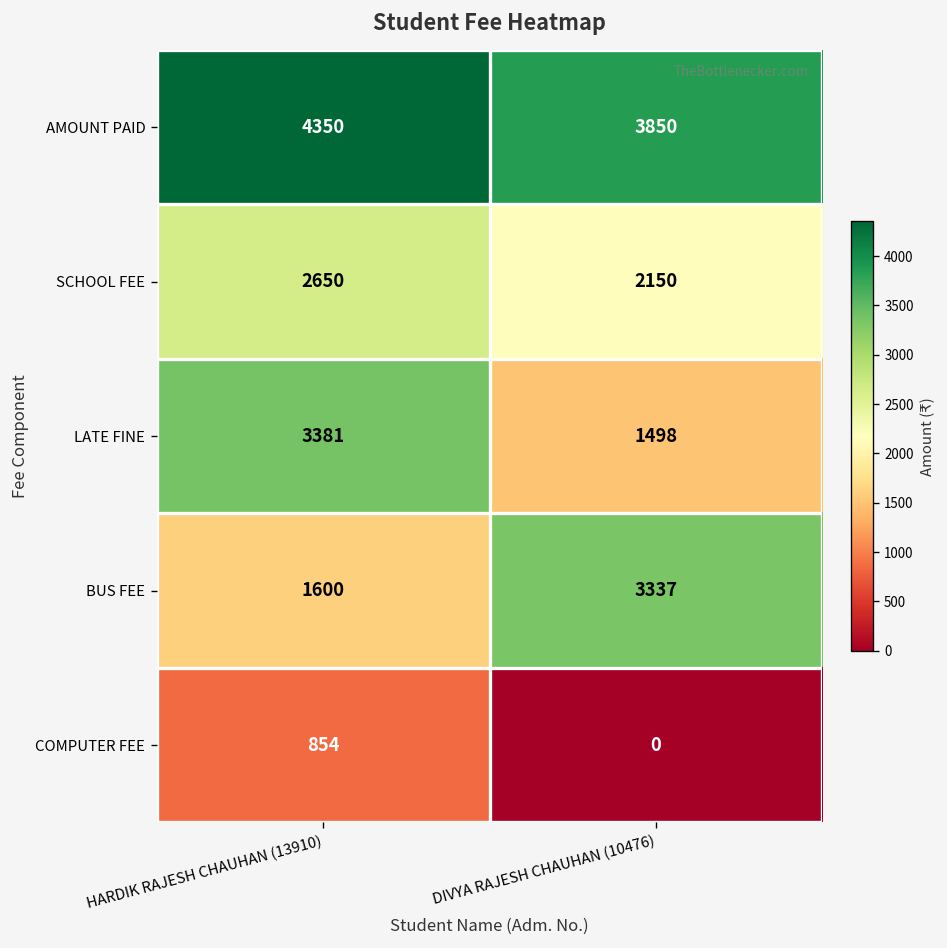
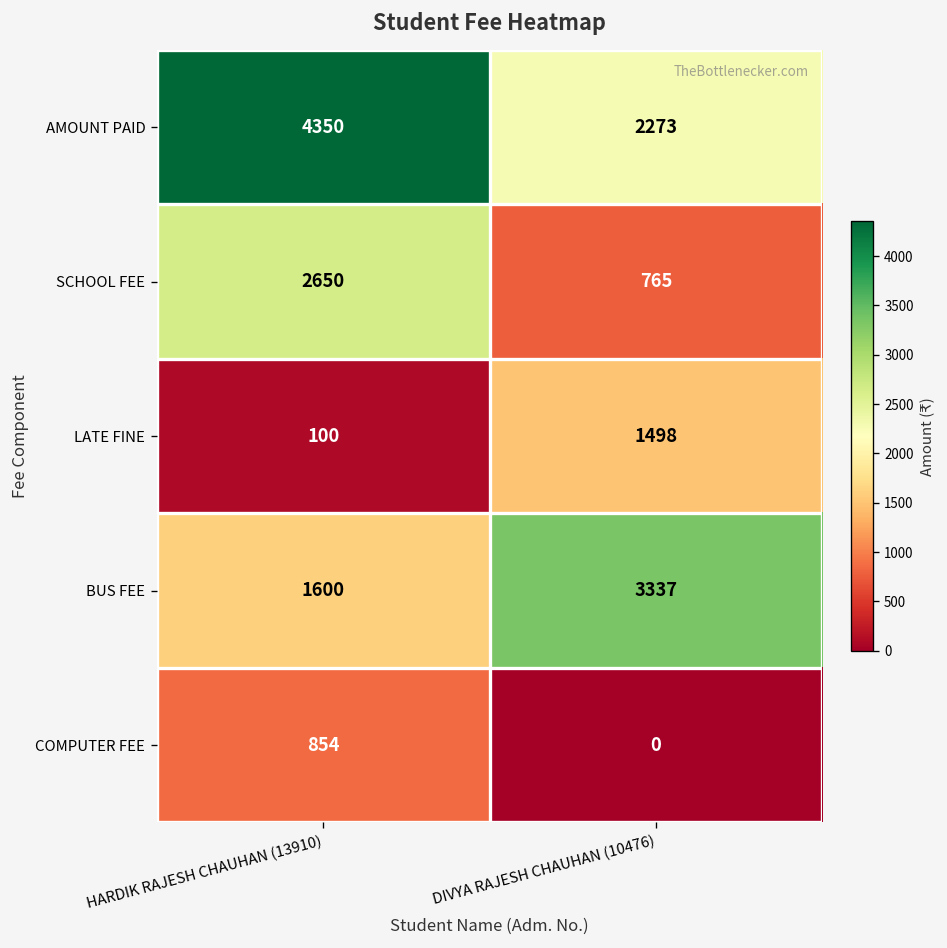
AMOUNT PAID, DIVYA RAJESH CHAUHAN (10476): 3850 -> 2273
SCHOOL FEE, DIVYA RAJESH CHAUHAN (10476): 2150 -> 765
LATE FINE, HARDIK RAJESH CHAUHAN (13910): 3381 -> 100
